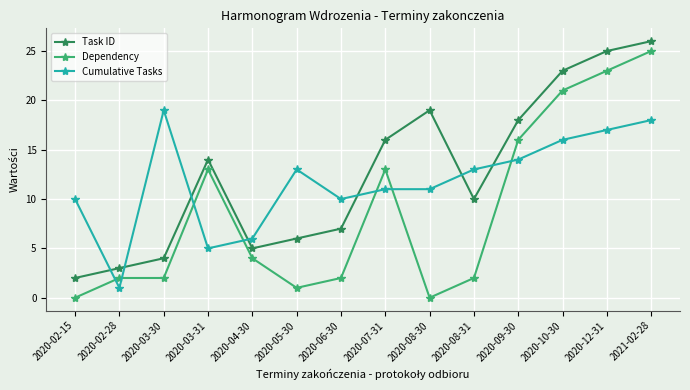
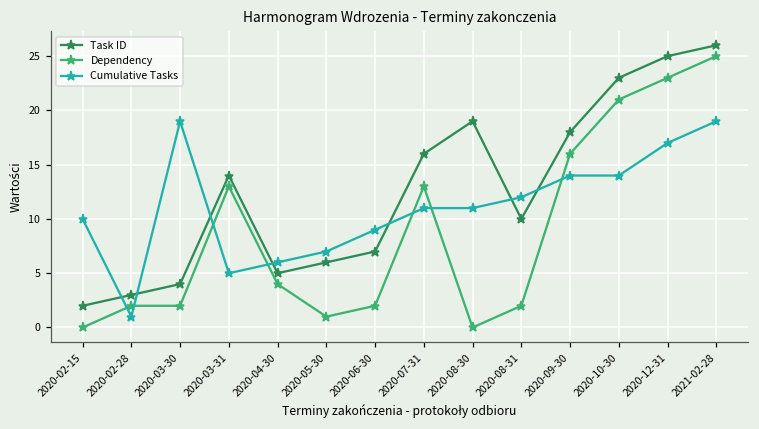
Cumulative Tasks, 2020-05-30: 13 -> 7
Cumulative Tasks, 2020-06-30: 10 -> 9
Cumulative Tasks, 2020-08-31: 13 -> 12
Cumulative Tasks, 2020-10-30: 16 -> 14
Cumulative Tasks, 2021-02-28: 18 -> 19
